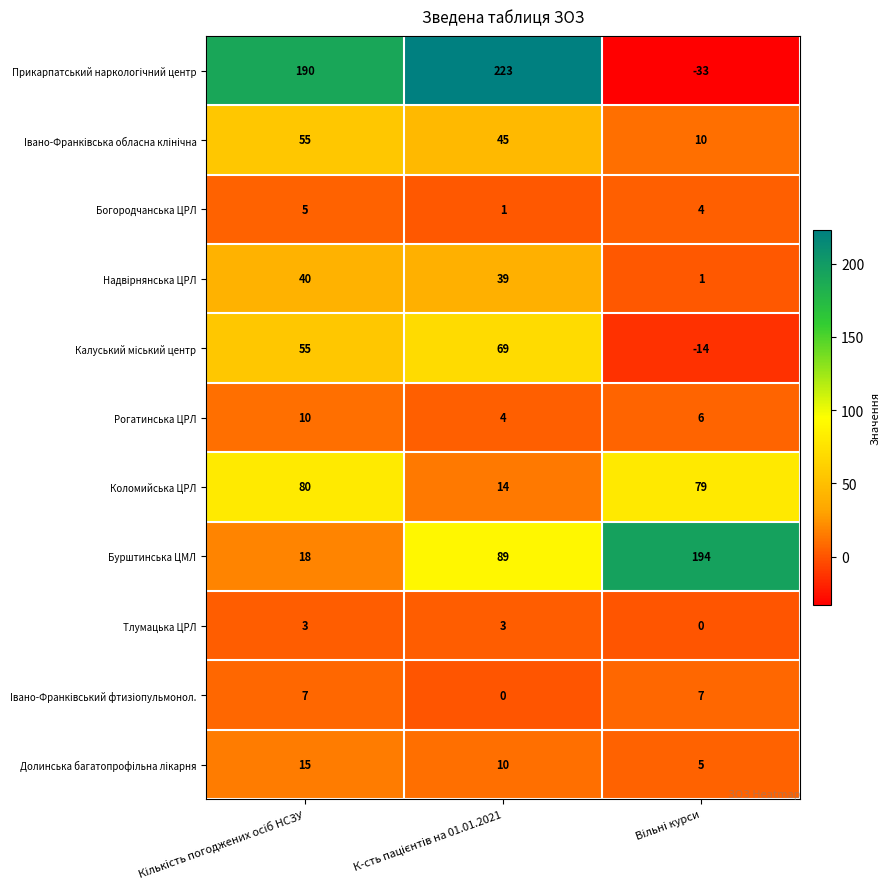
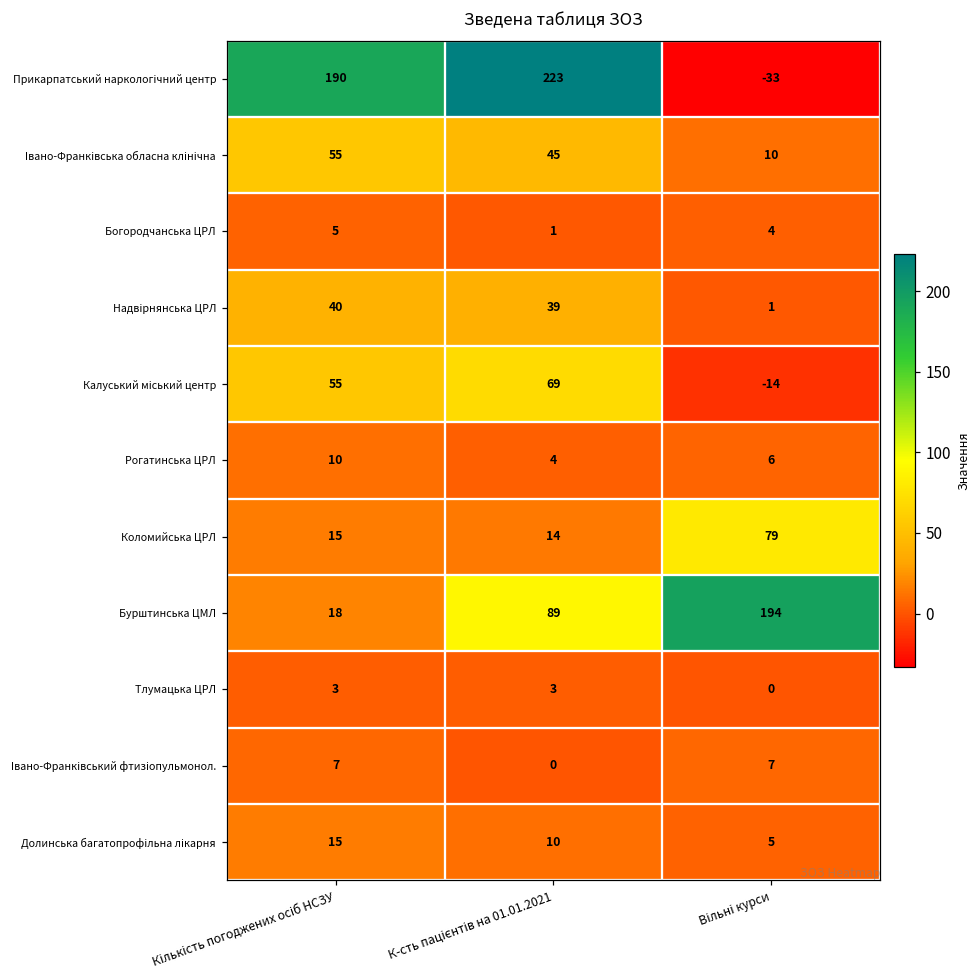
Коломийська ЦРЛ, Кількість погоджених осіб НСЗУ: 80 -> 15
